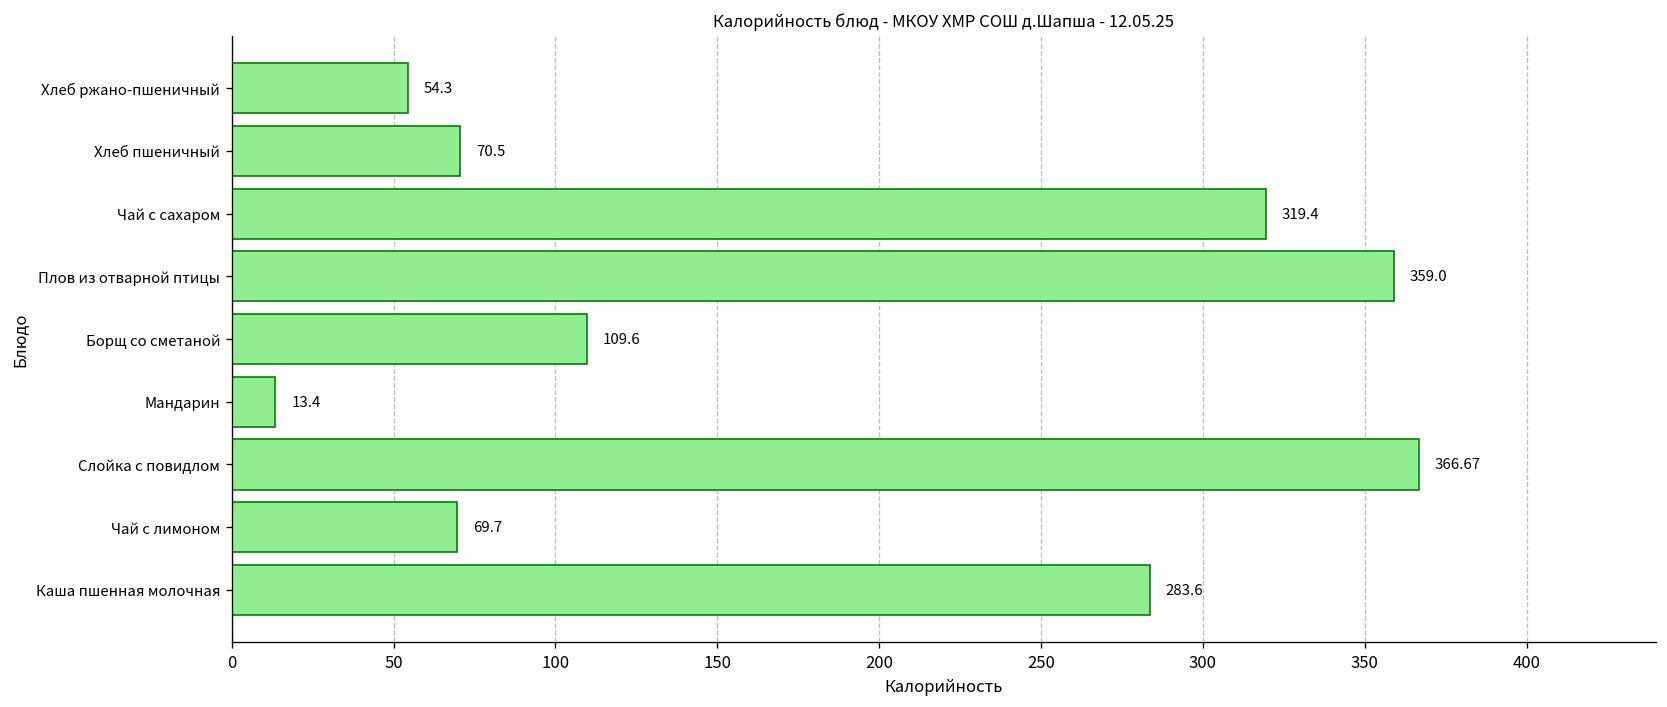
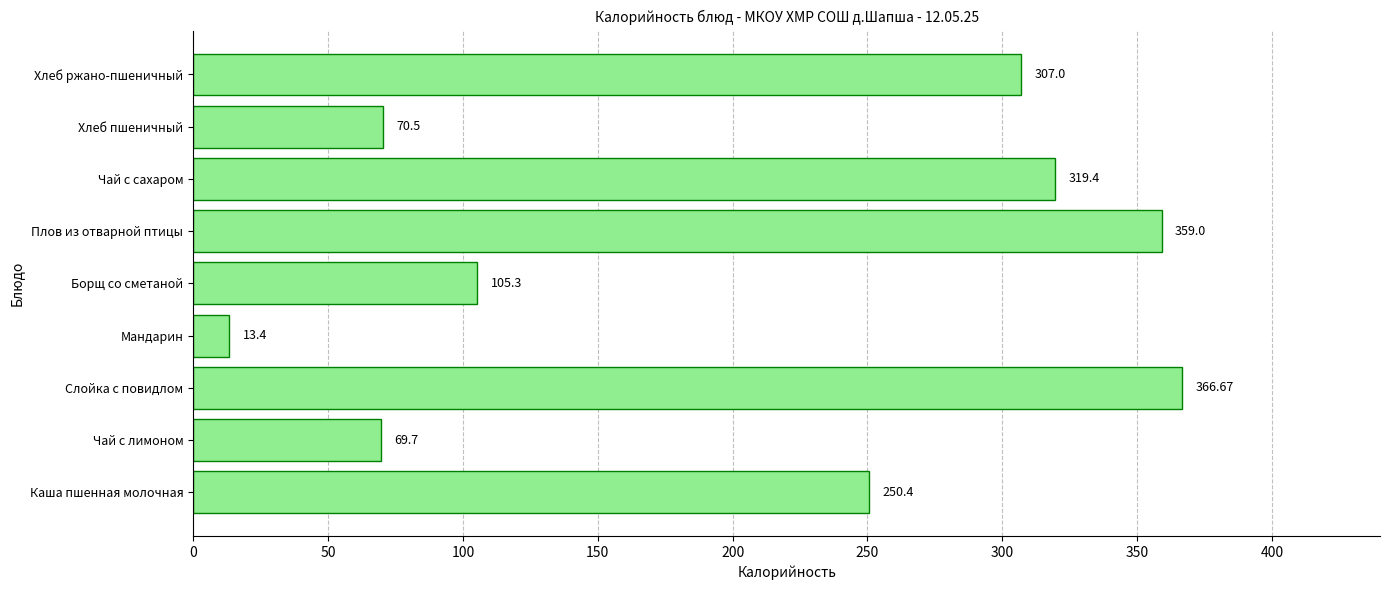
Хлеб ржано-пшеничный: 54.3 -> 307.0
Борщ со сметаной: 109.6 -> 105.3
Каша пшенная молочная: 283.6 -> 250.4
